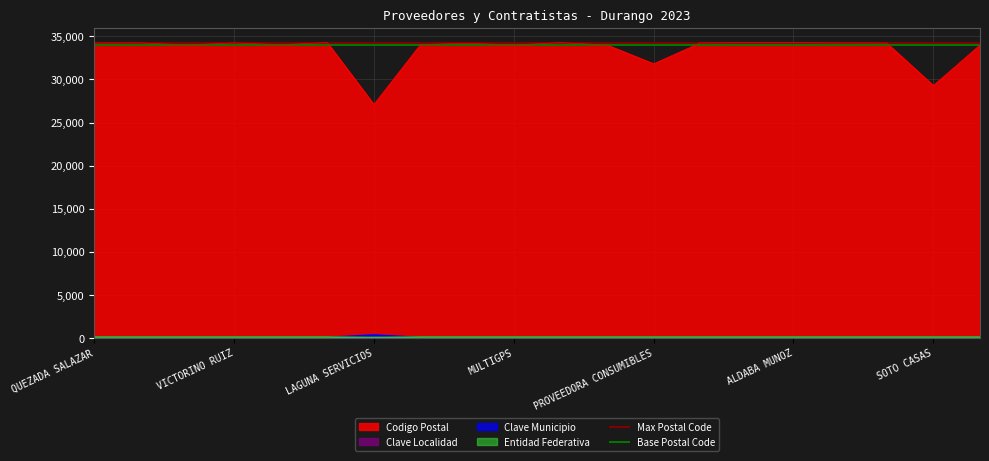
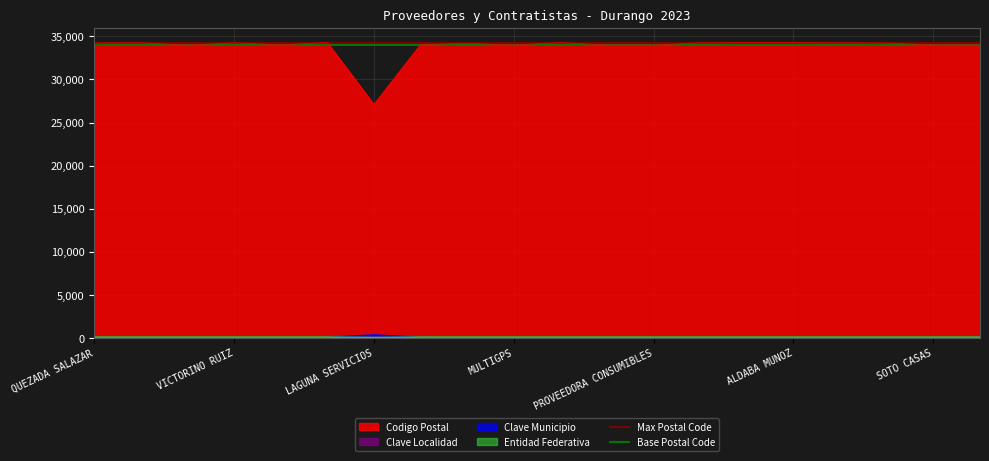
Codigo Postal, PROVEEDORA CONSUMIBLES: 32,000 -> 34,000
Codigo Postal, SOTO CASAS: 29,000 -> 34,000
